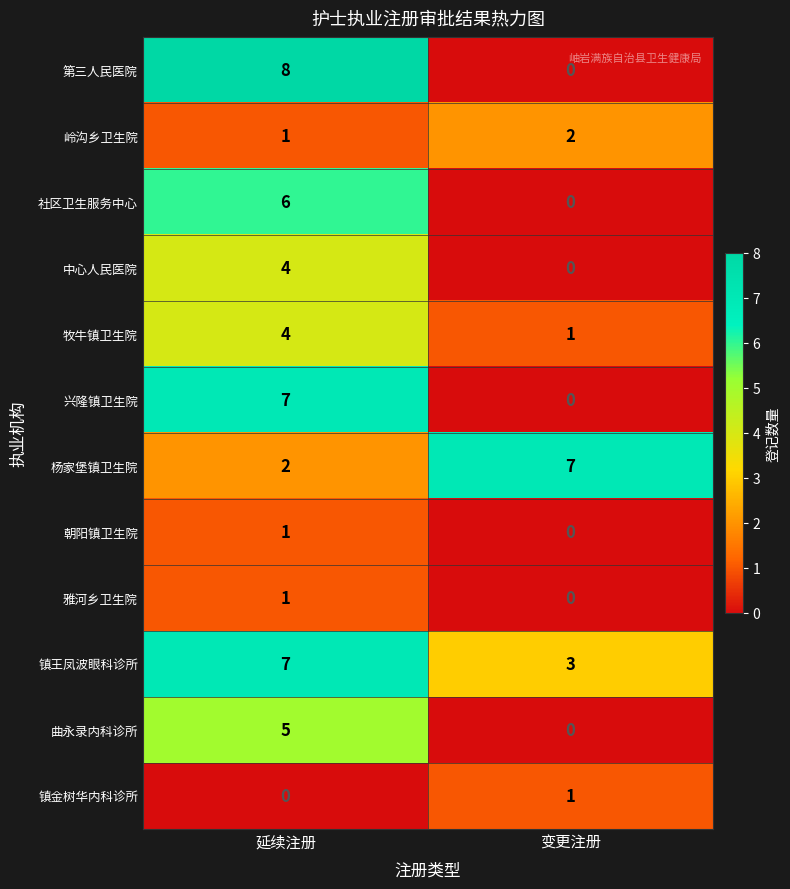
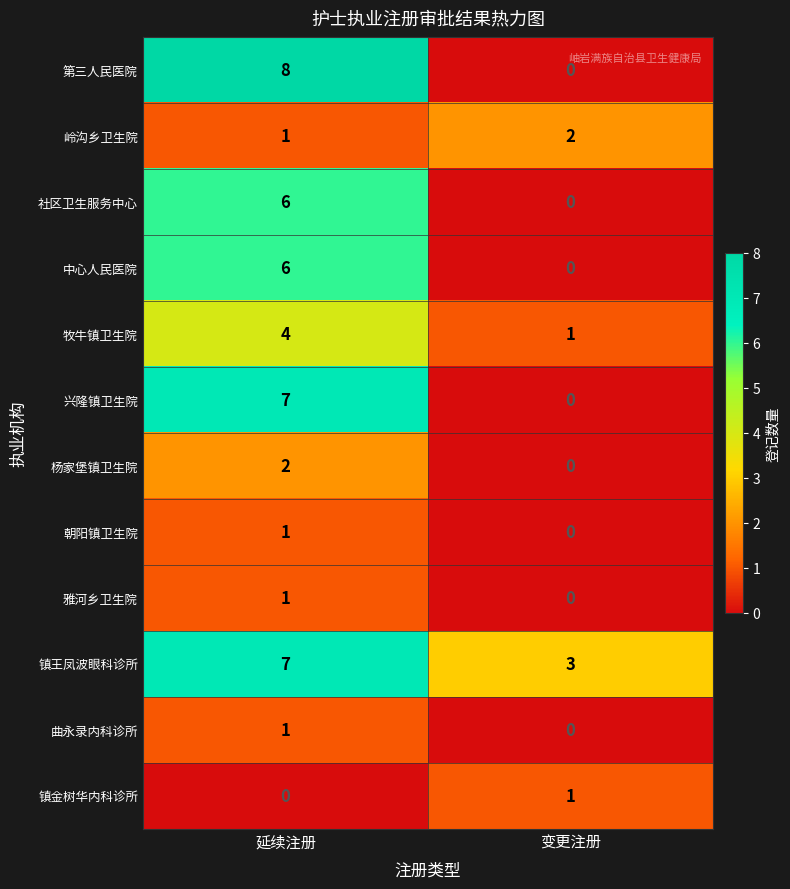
中心人民医院, 延续注册: 4 -> 6
杨家堡镇卫生院, 变更注册: 7 -> 0
曲永录内科诊所, 延续注册: 5 -> 1
